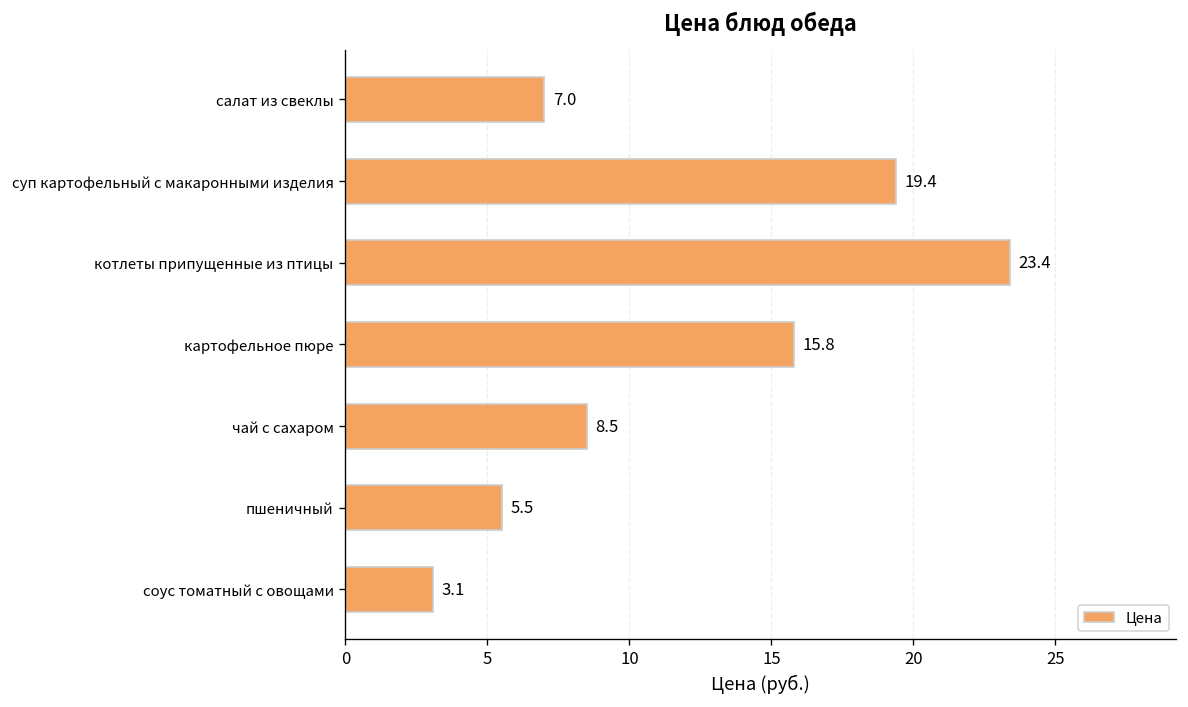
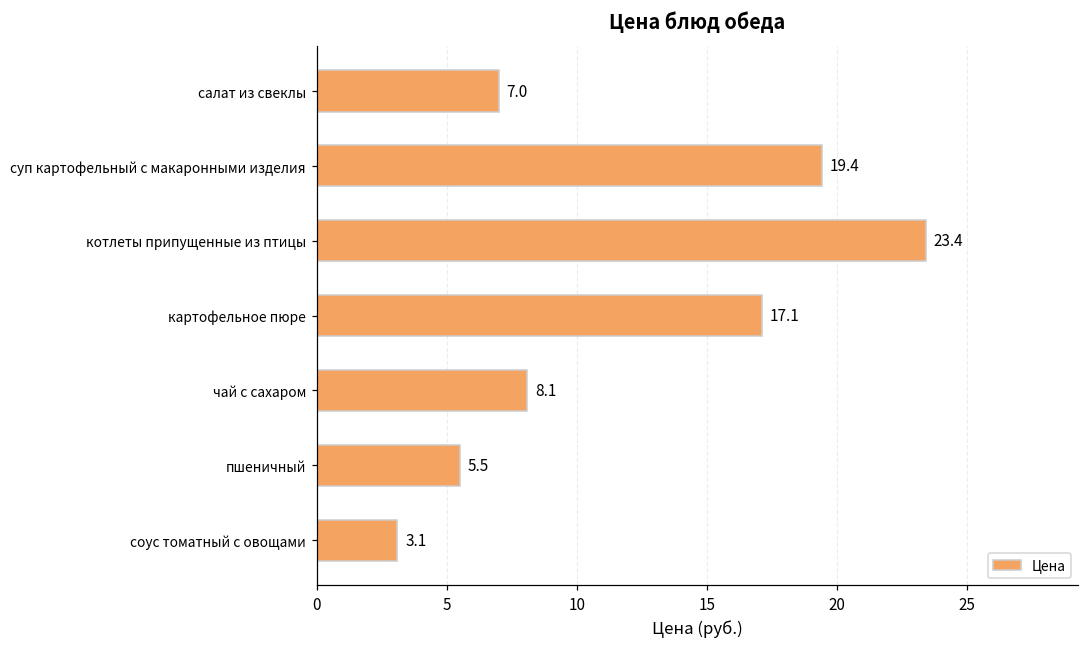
картофельное пюре: 15.8 -> 17.1
чай с сахаром: 8.5 -> 8.1
